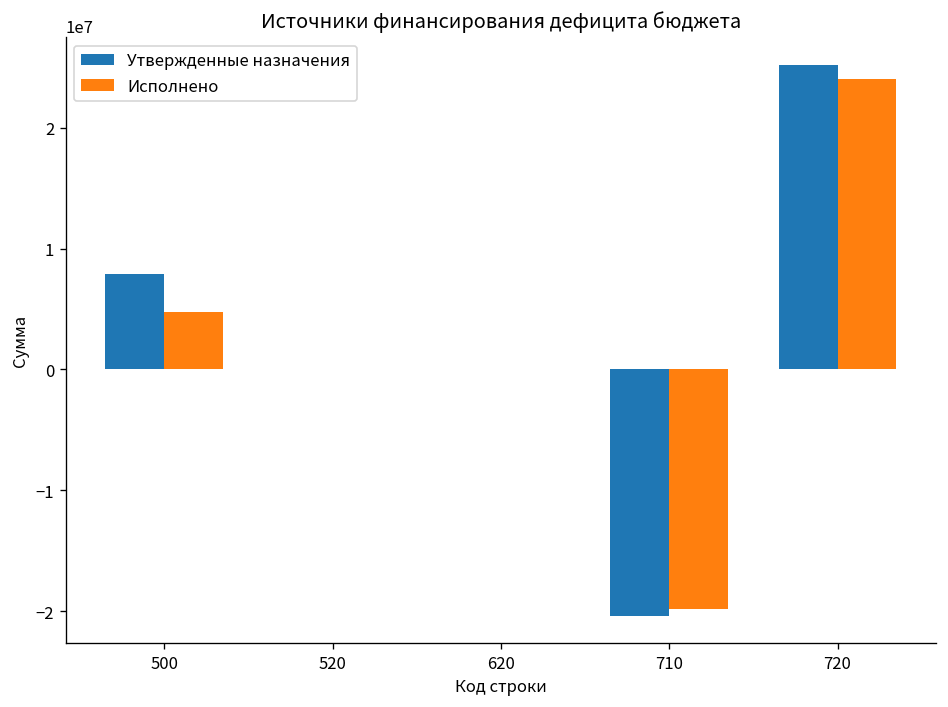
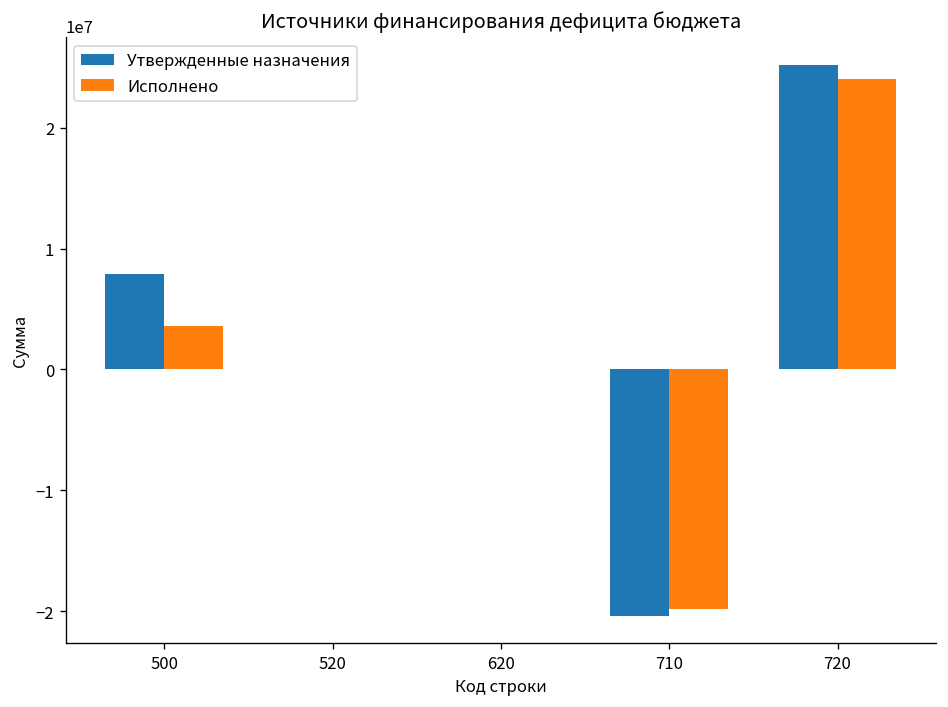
Исполнено, 500: 4700000 -> 3600000
